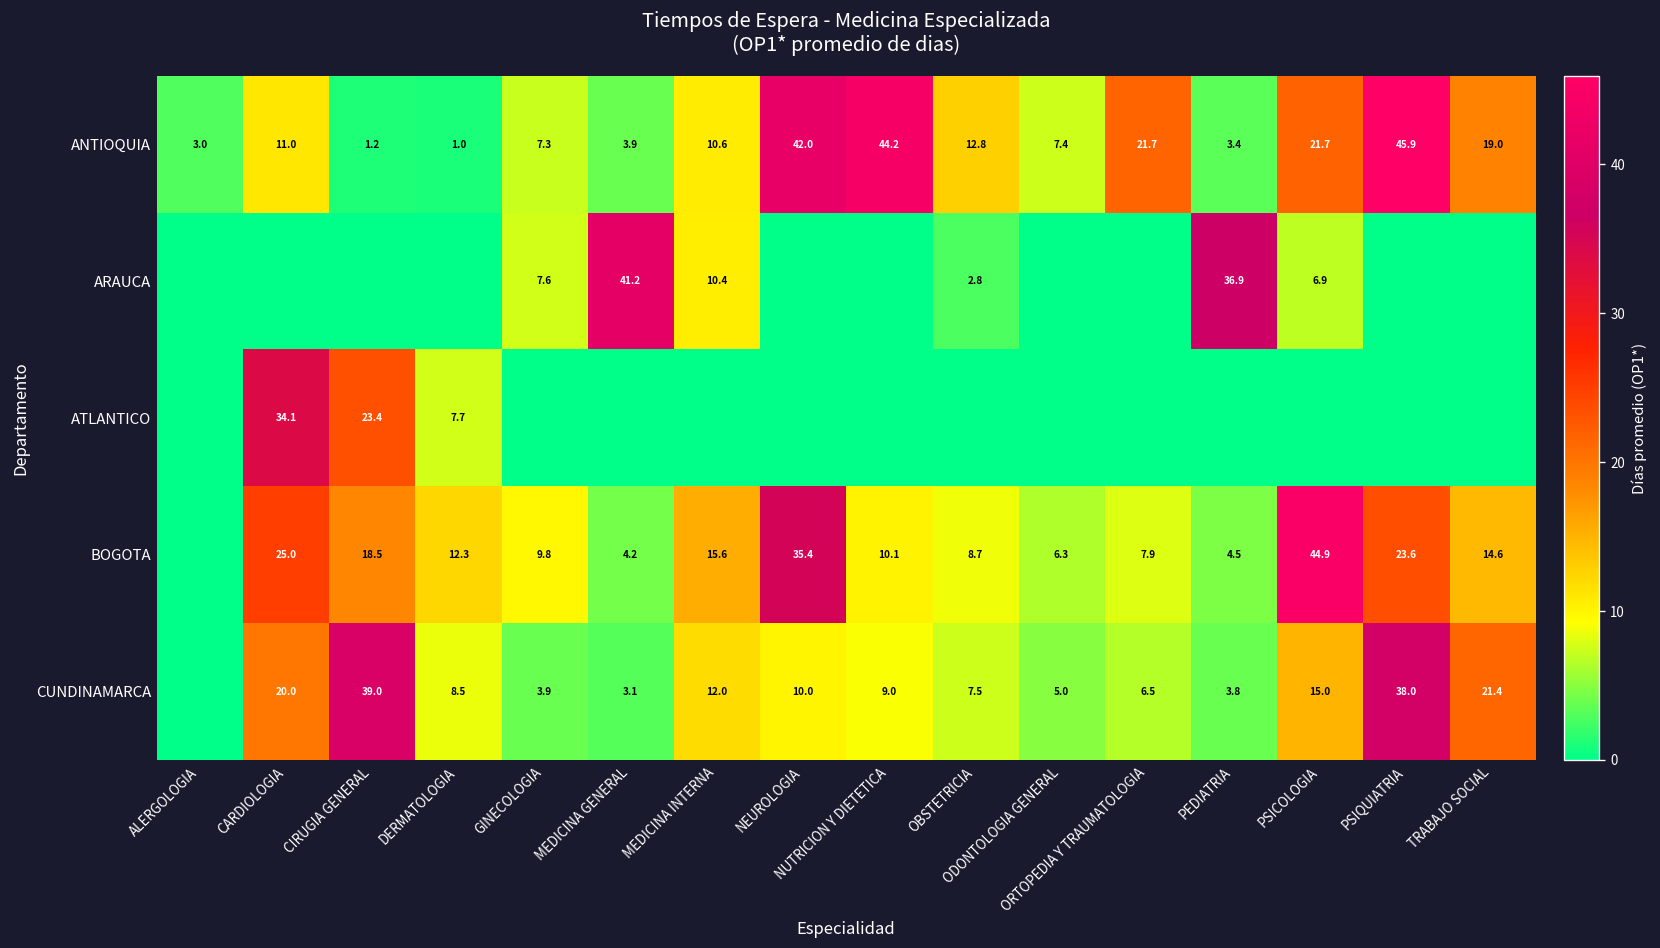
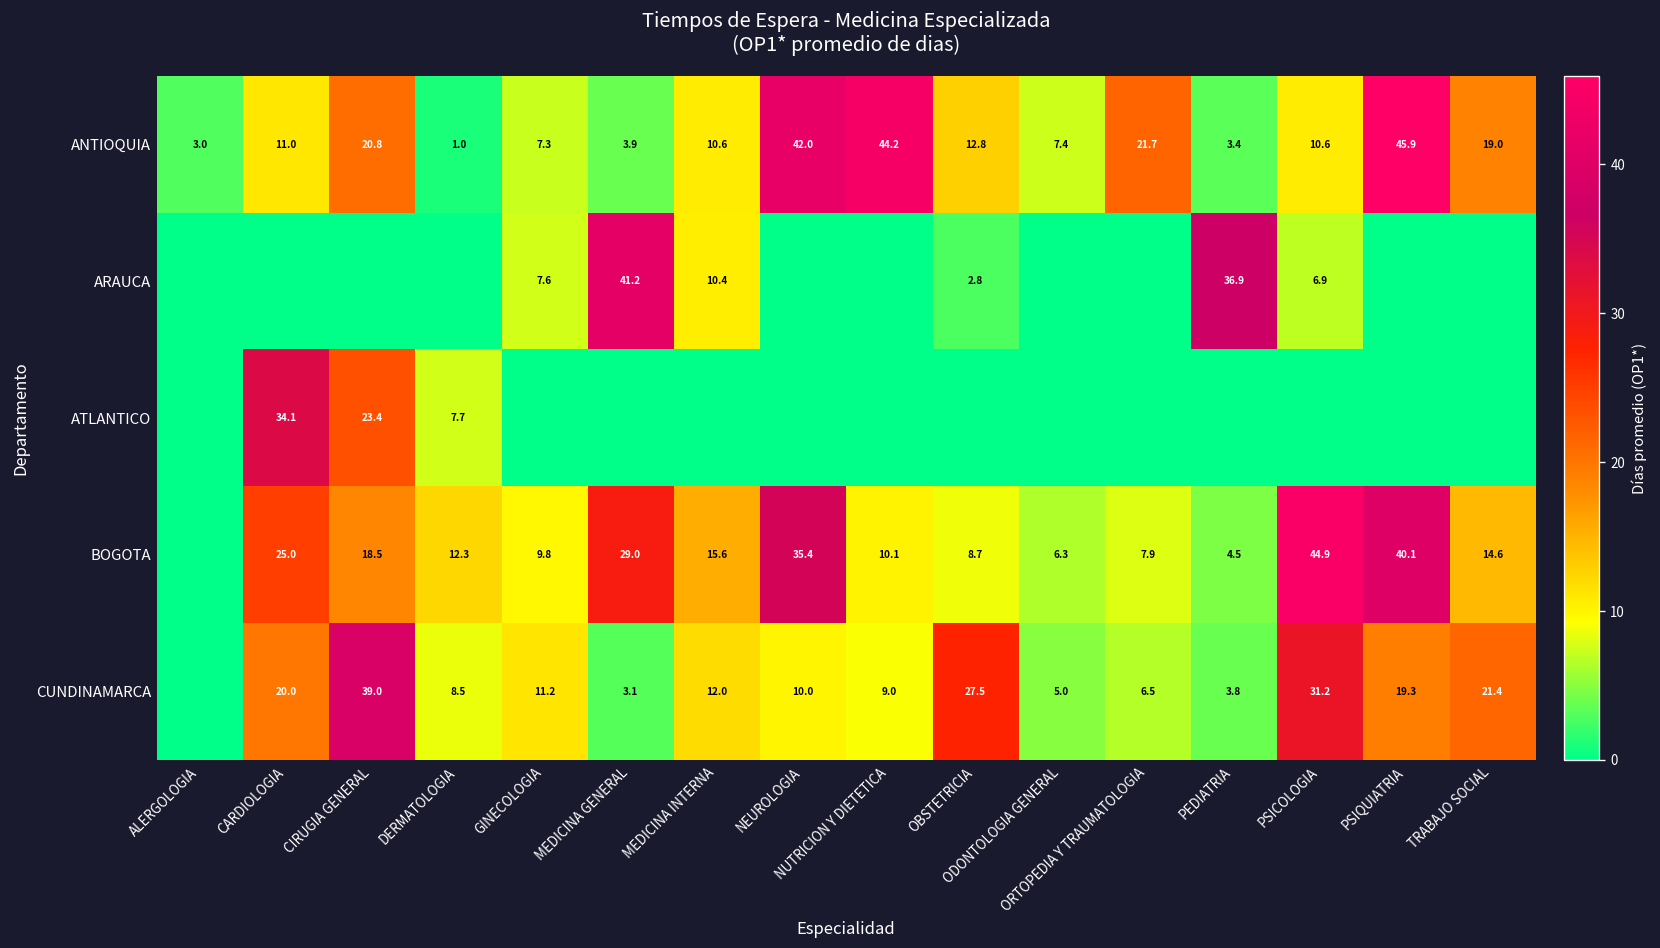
ANTIOQUIA, CIRUGIA GENERAL: 1.2 -> 20.8
ANTIOQUIA, PSICOLOGIA: 21.7 -> 10.6
BOGOTA, MEDICINA GENERAL: 4.2 -> 29.0
BOGOTA, PSIQUIATRIA: 23.6 -> 40.1
CUNDINAMARCA, GINECOLOGIA: 3.9 -> 11.2
CUNDINAMARCA, OBSTETRICIA: 7.5 -> 27.5
CUNDINAMARCA, PSICOLOGIA: 15.0 -> 31.2
CUNDINAMARCA, PSIQUIATRIA: 38.0 -> 19.3
